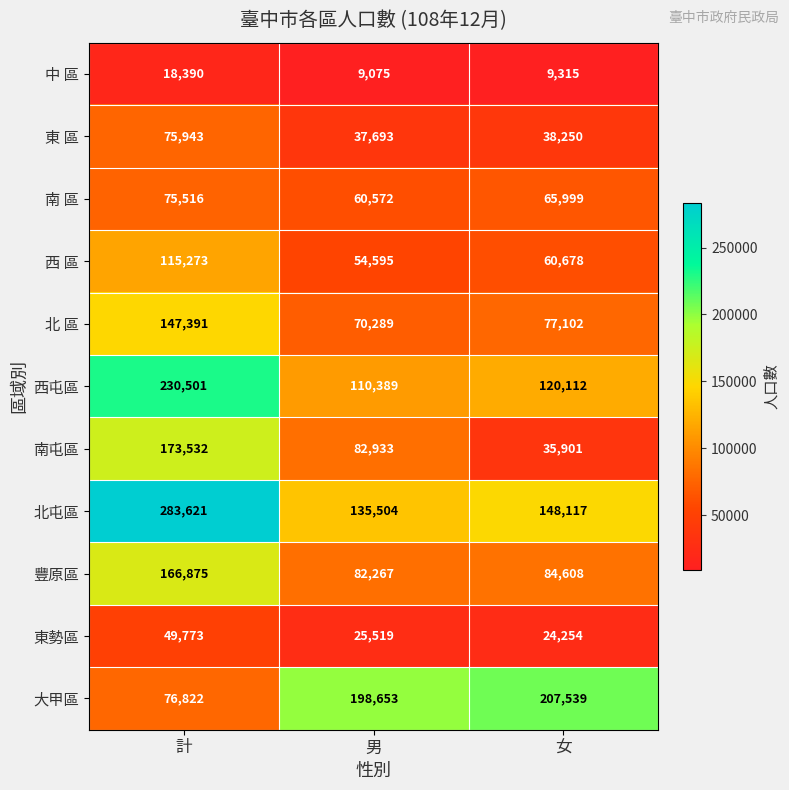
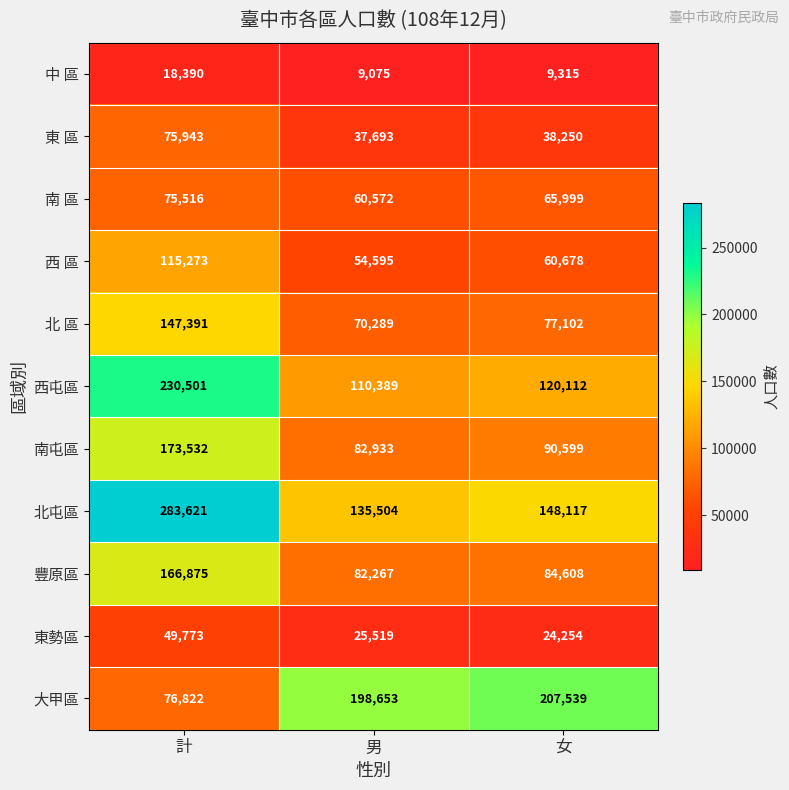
南屯區, 女: 35,901 -> 90,599
